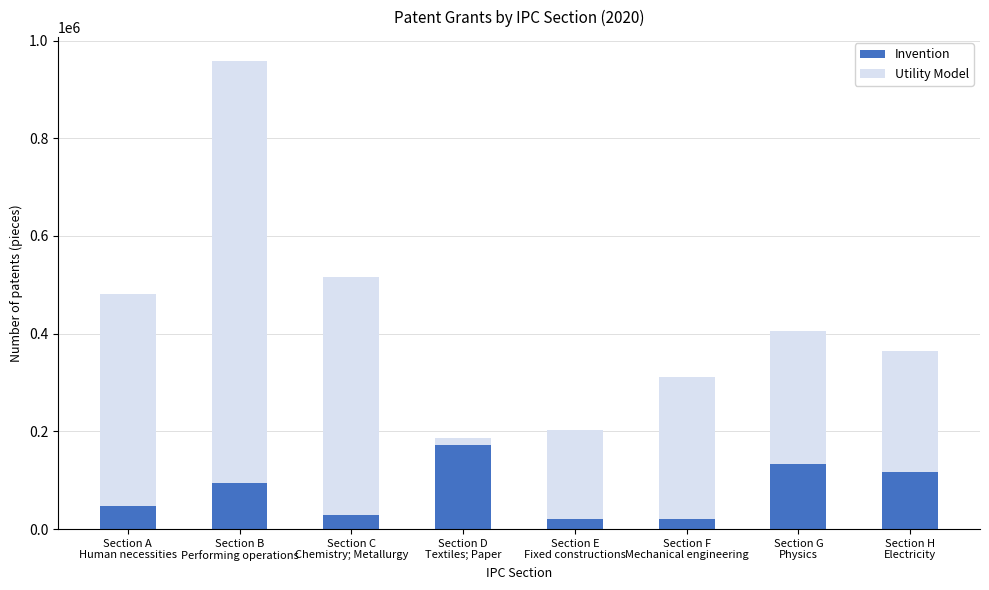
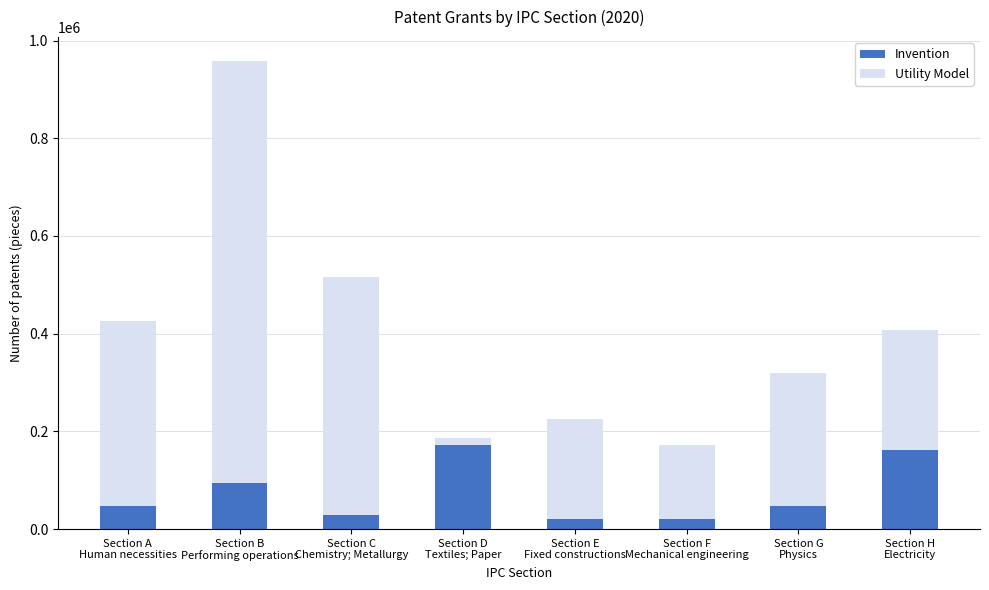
Utility Model, Section A Human necessities: 430000 -> 380000
Utility Model, Section E Fixed constructions: 180000 -> 200000
Utility Model, Section F Mechanical engineering: 290000 -> 150000
Invention, Section G Physics: 130000 -> 50000
Invention, Section H Electricity: 120000 -> 160000
